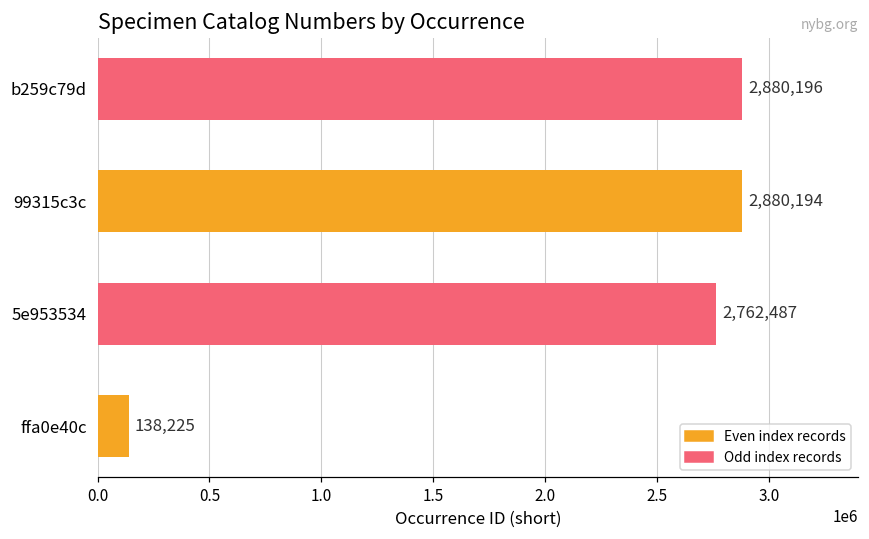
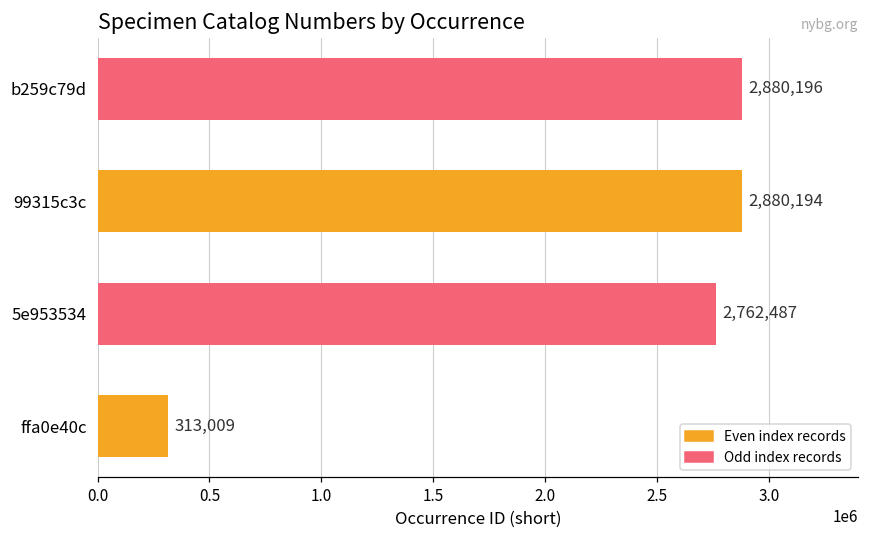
ffa0e40c: 138,225 -> 313,009
